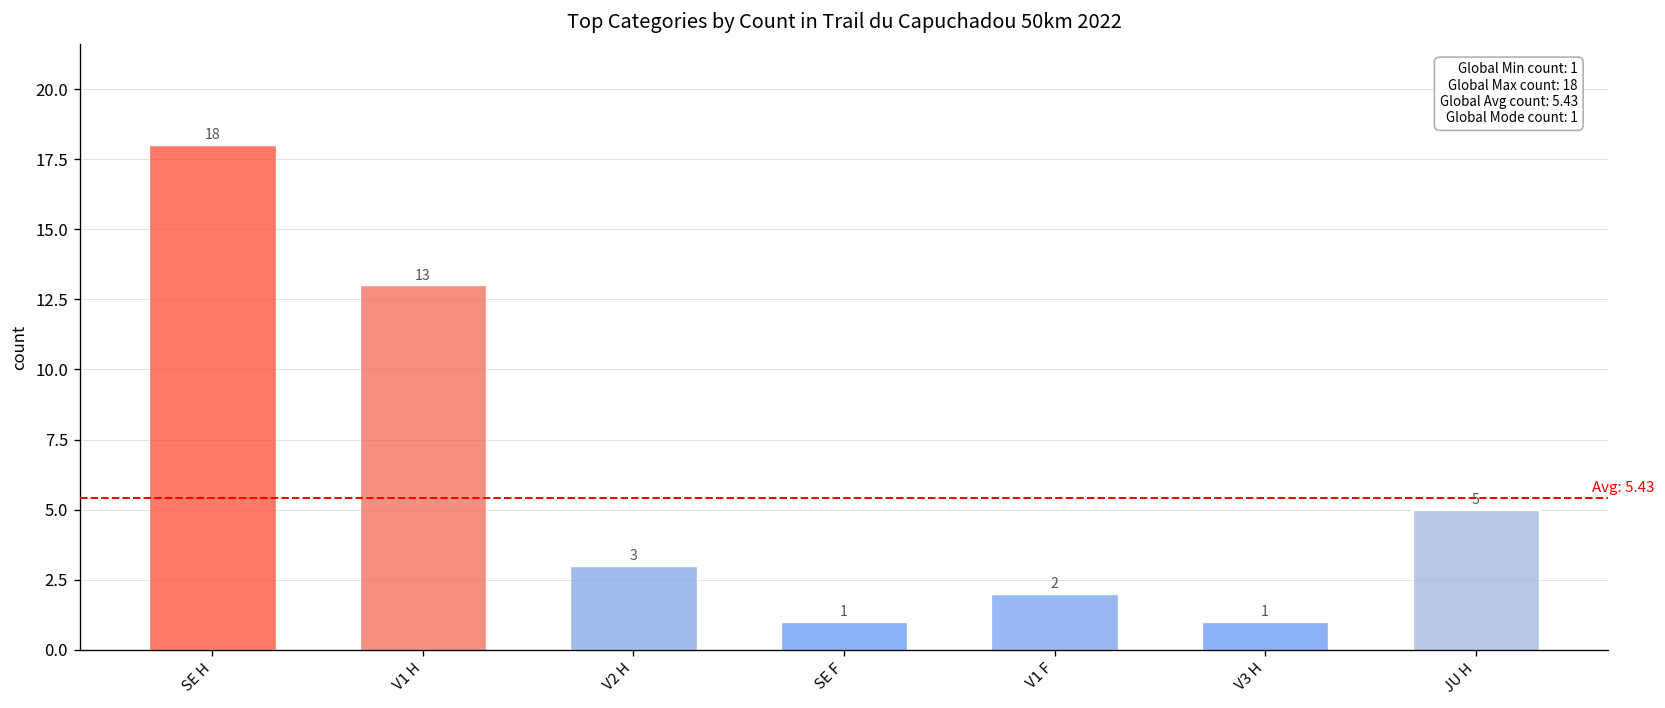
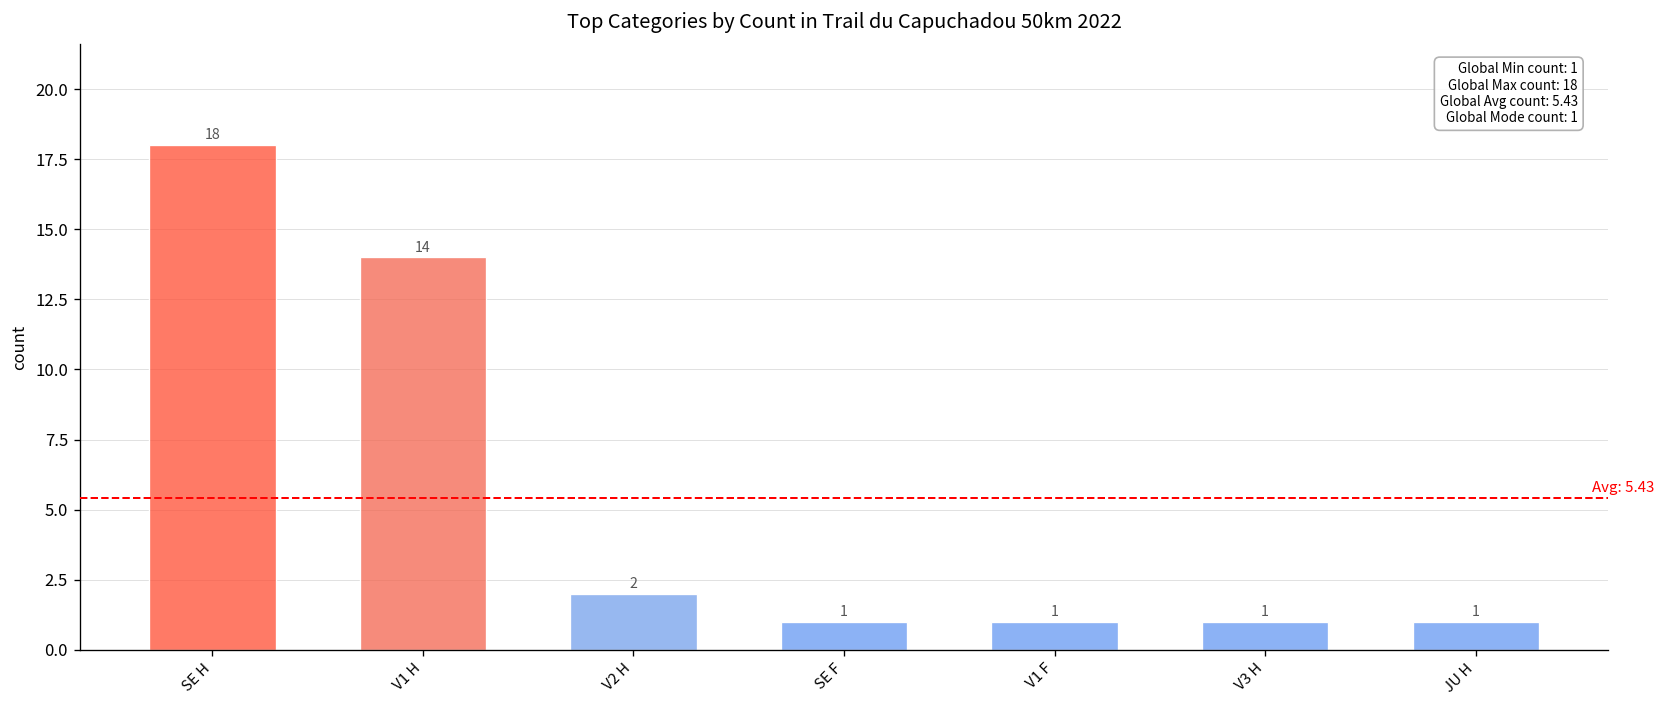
V1 H: 13 -> 14
V2 H: 3 -> 2
V1 F: 2 -> 1
JU H: 5 -> 1
